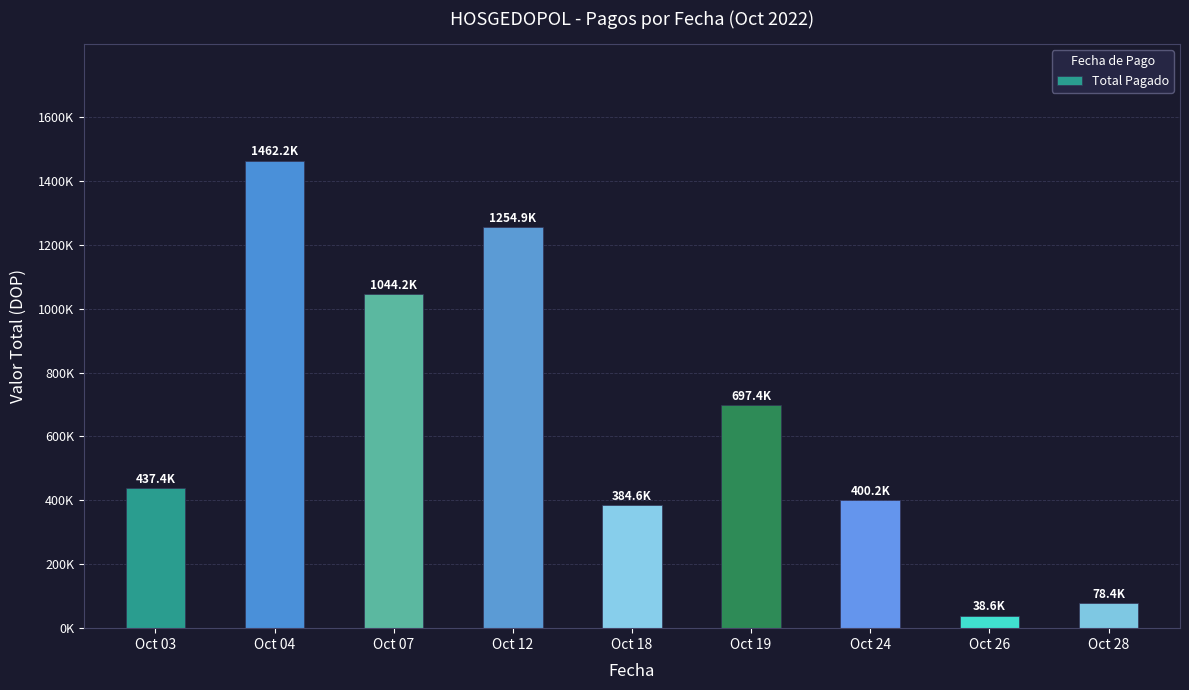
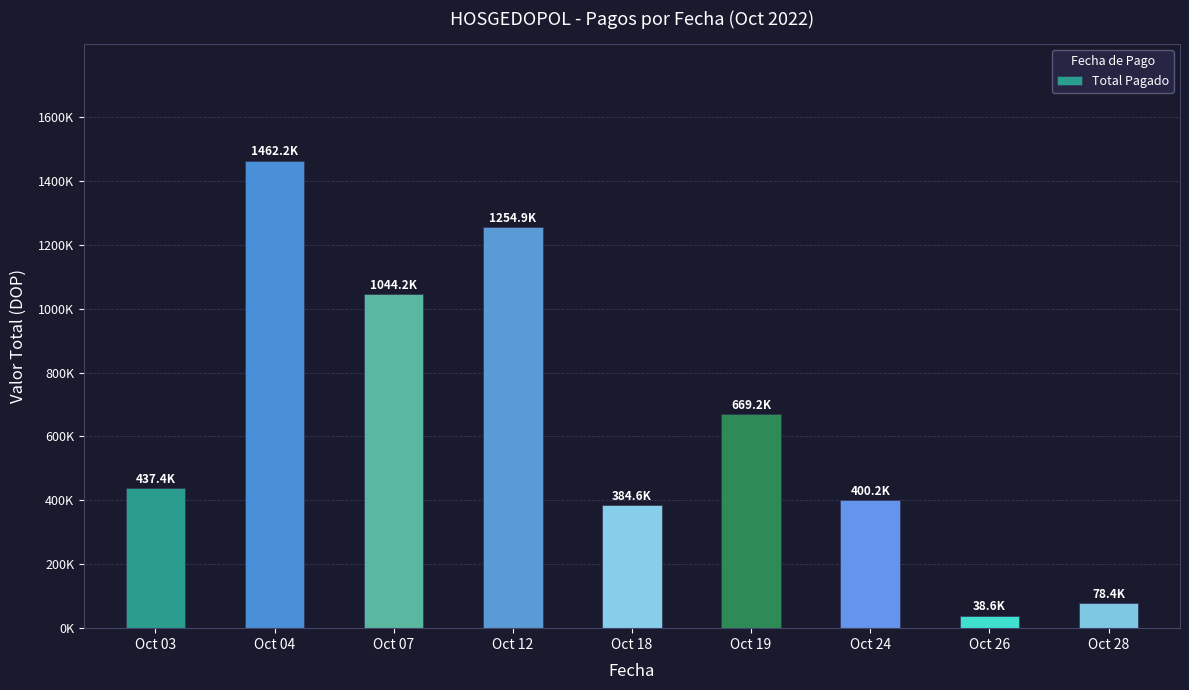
Oct 19: 697.4K -> 669.2K
